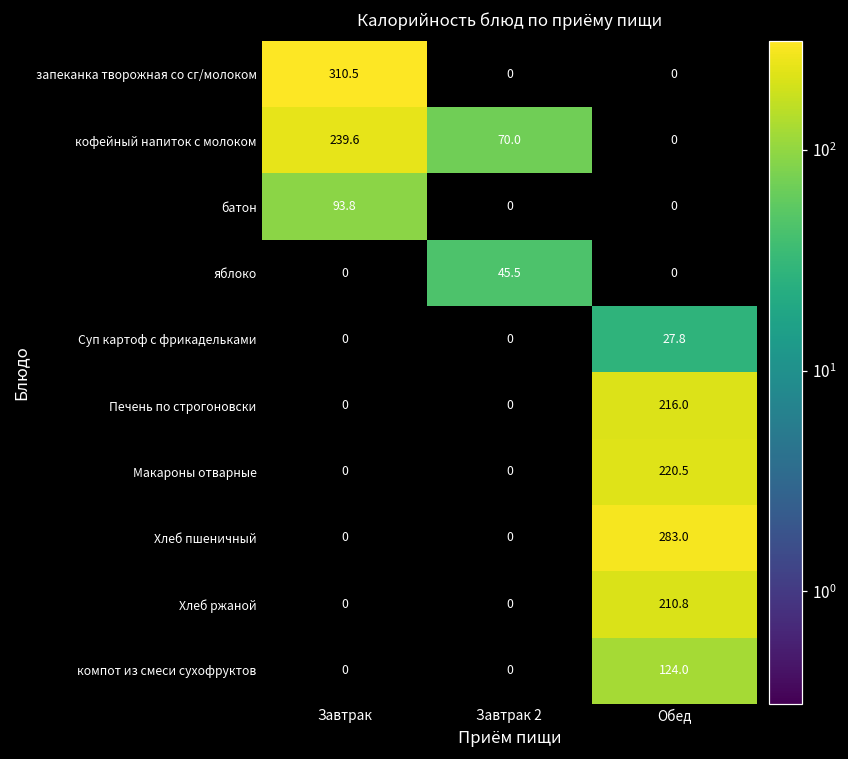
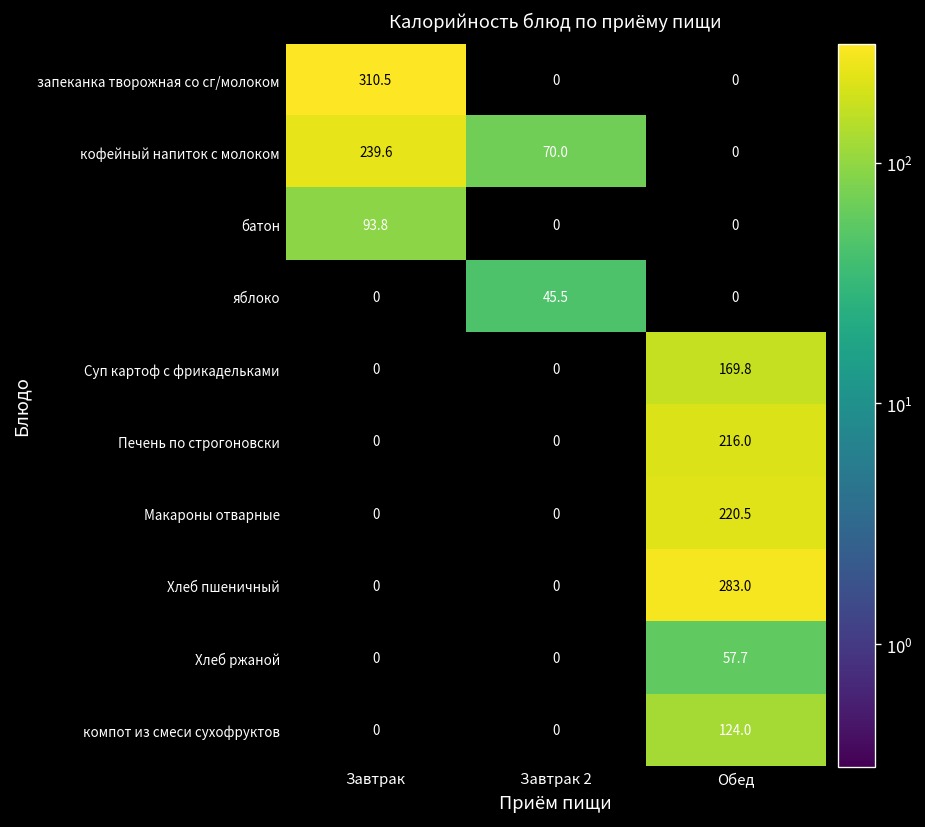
Суп картоф с фрикадельками, Обед: 27.8 -> 169.8
Хлеб ржаной, Обед: 210.8 -> 57.7
